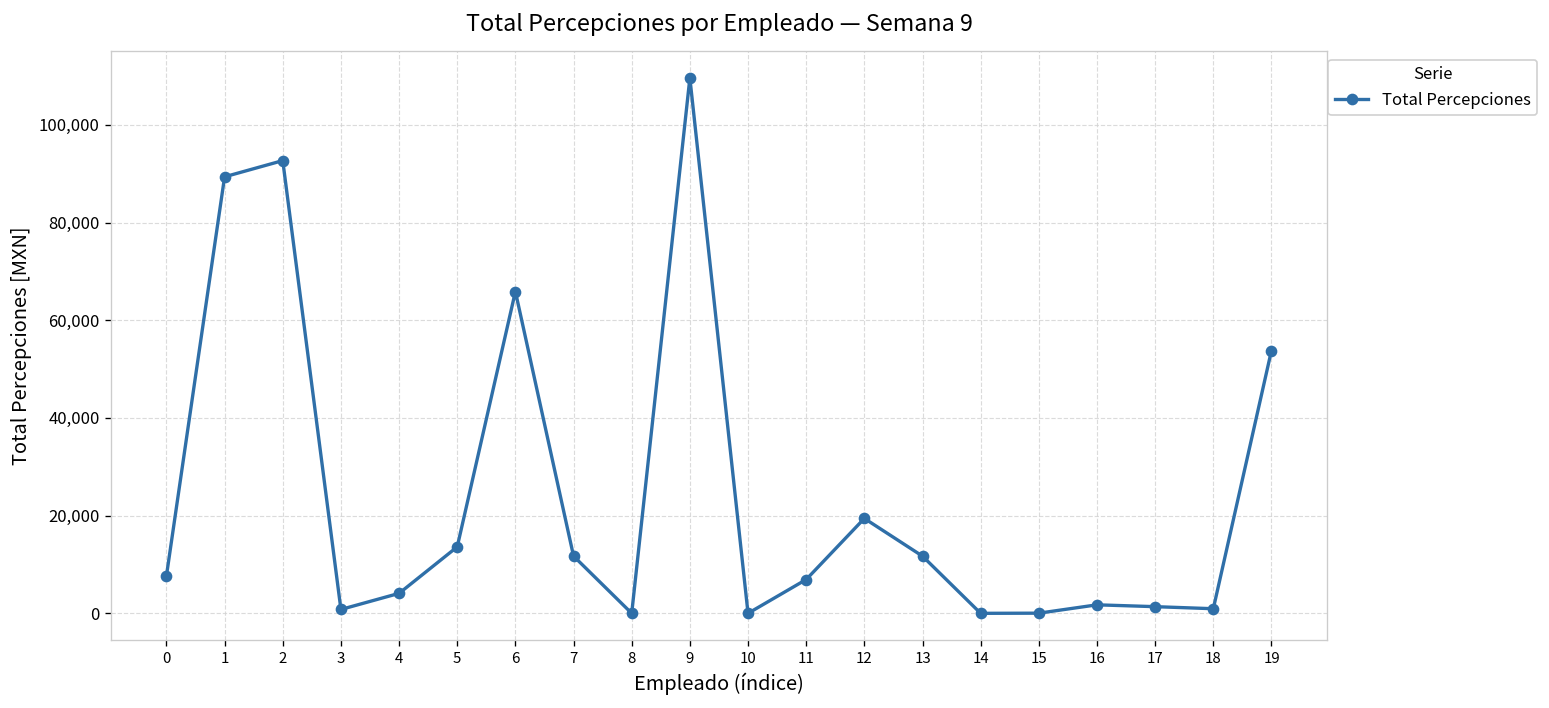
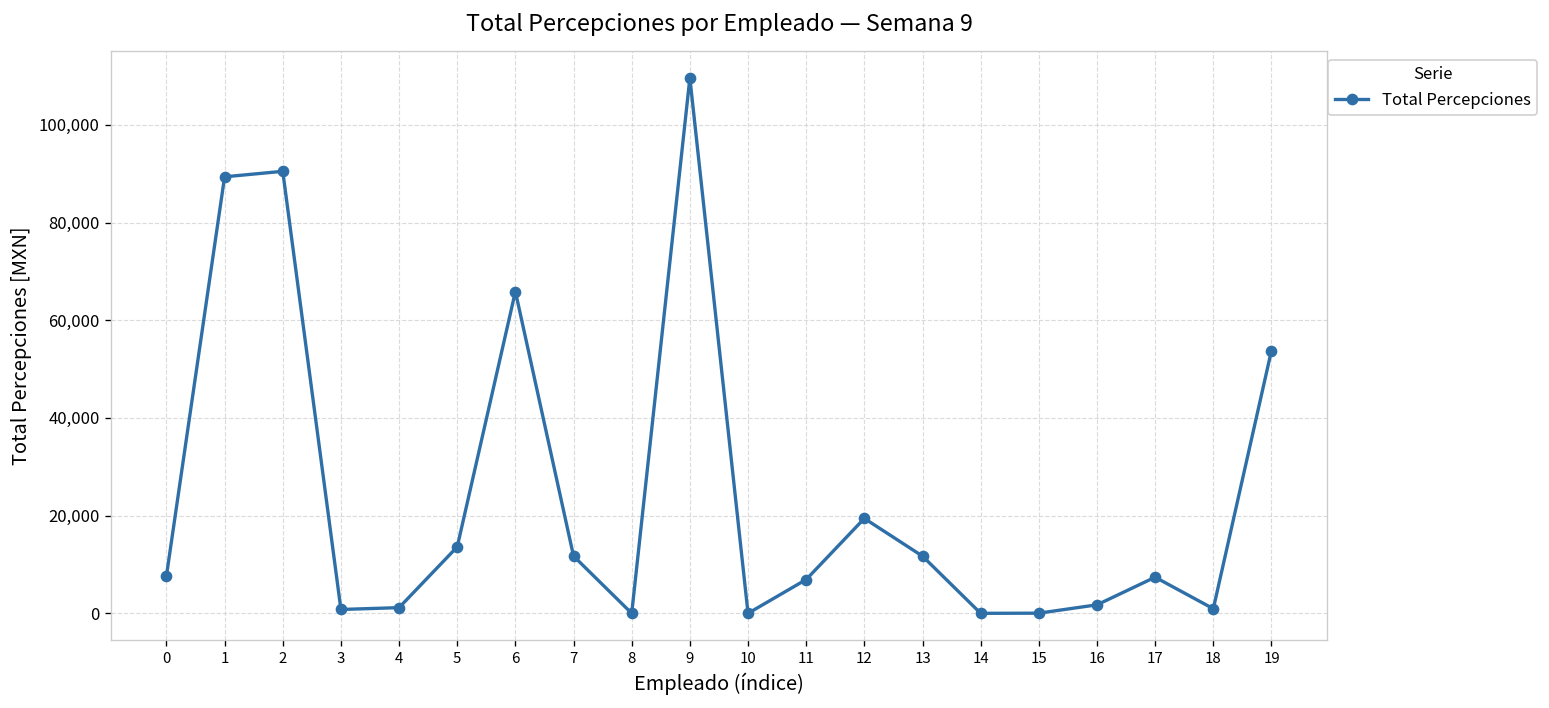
2: 93,000 -> 90,000
4: 4,000 -> 1,000
17: 1,000 -> 7,000
